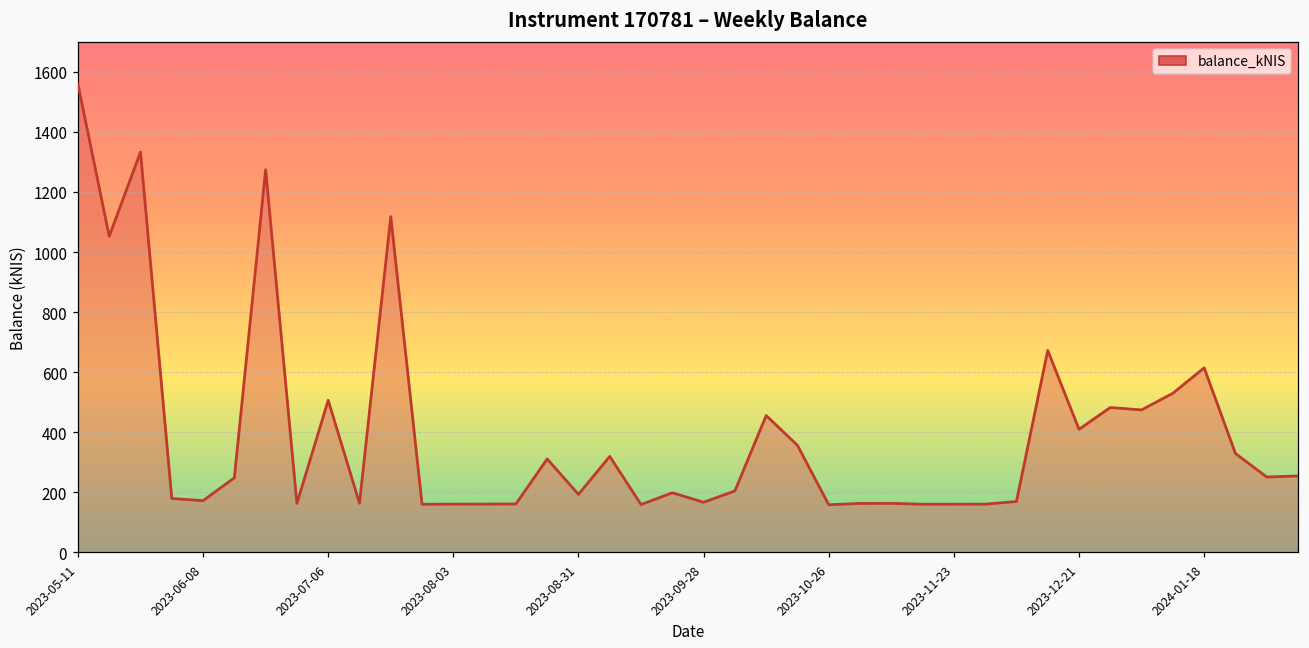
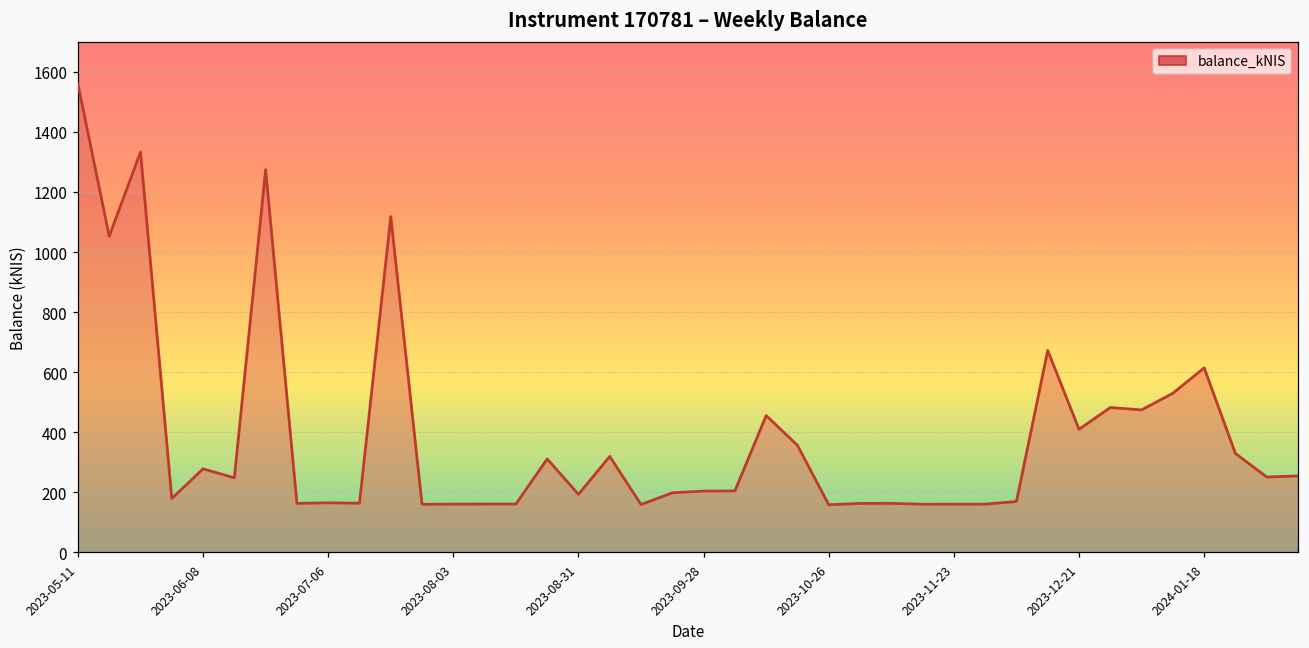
2023-06-08: 170 -> 280
2023-07-06: 510 -> 170
2023-09-28: 170 -> 200
